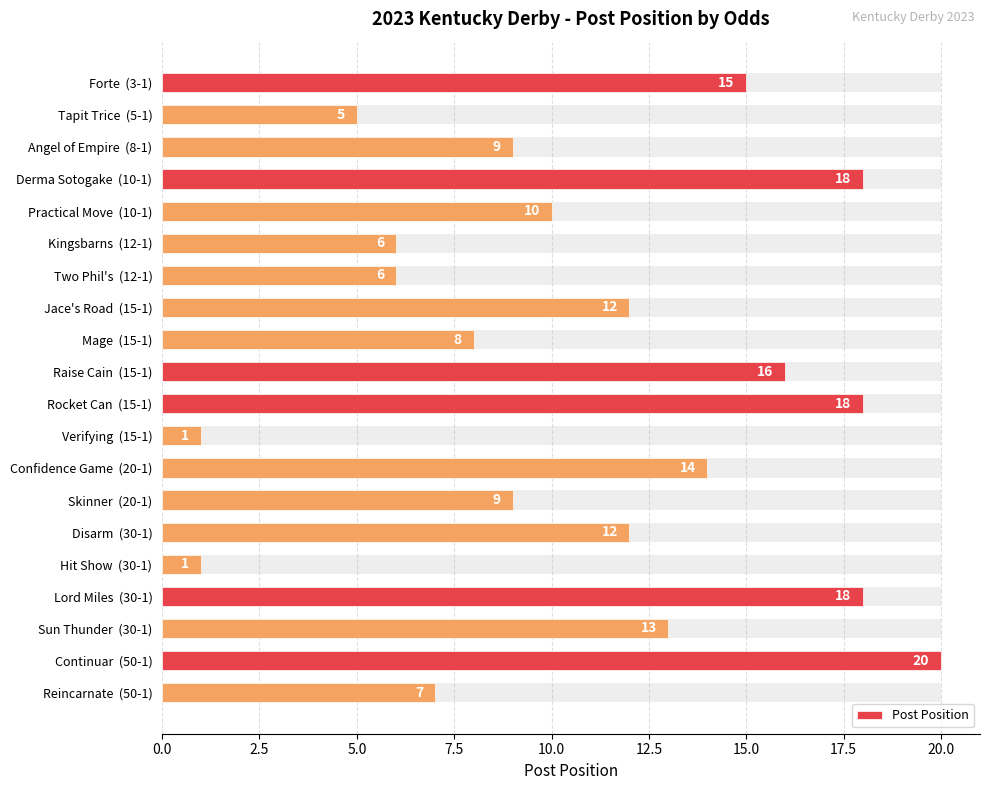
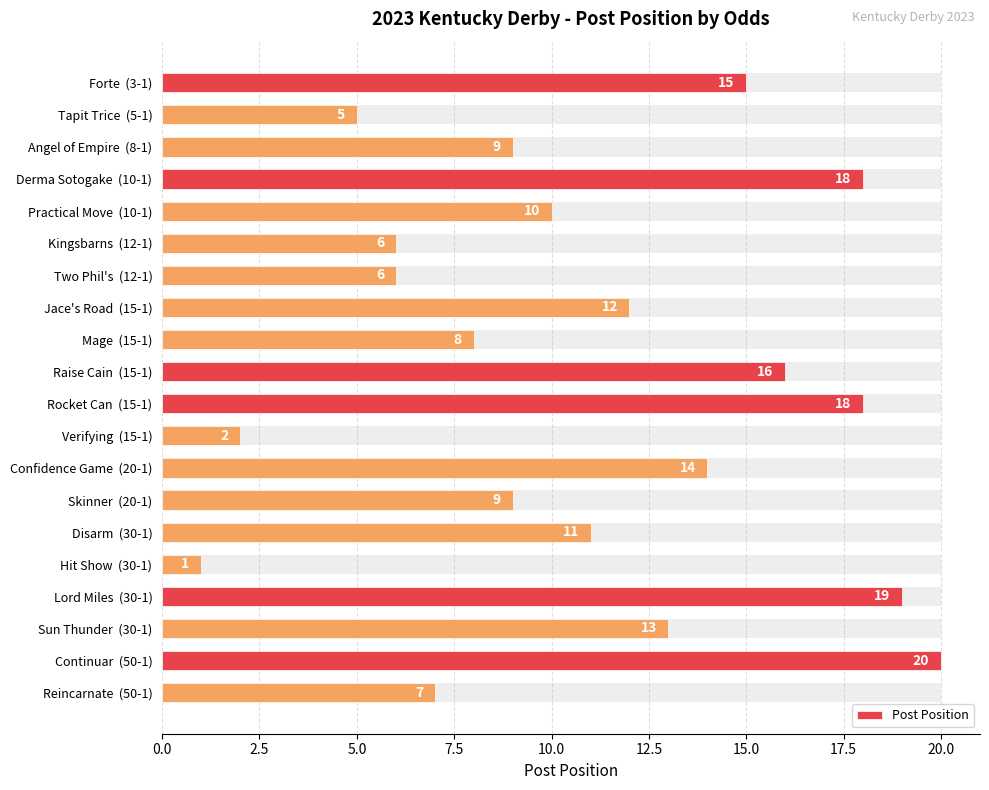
Post Position, Verifying (15-1): 1 -> 2
Post Position, Disarm (30-1): 12 -> 11
Post Position, Lord Miles (30-1): 18 -> 19
